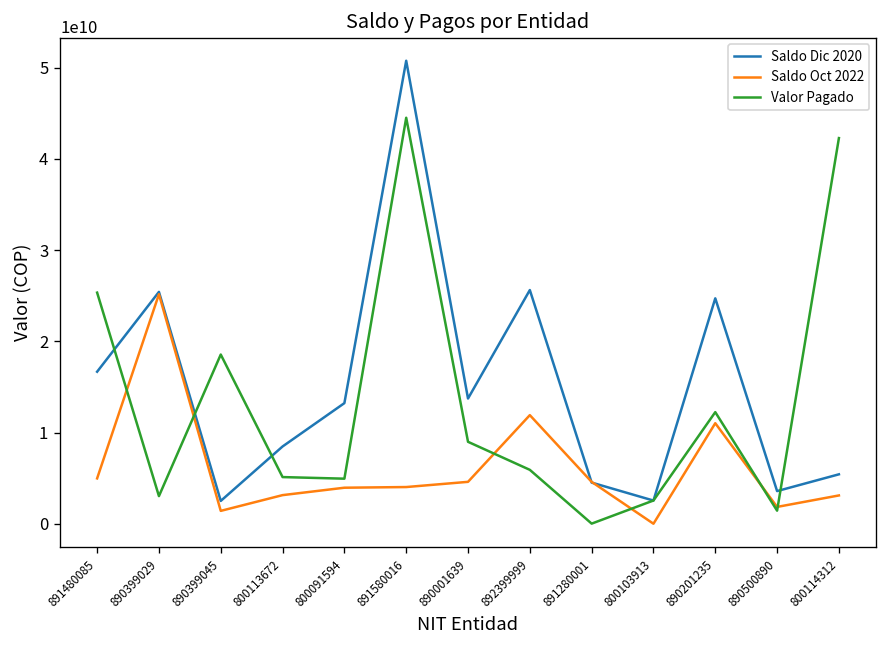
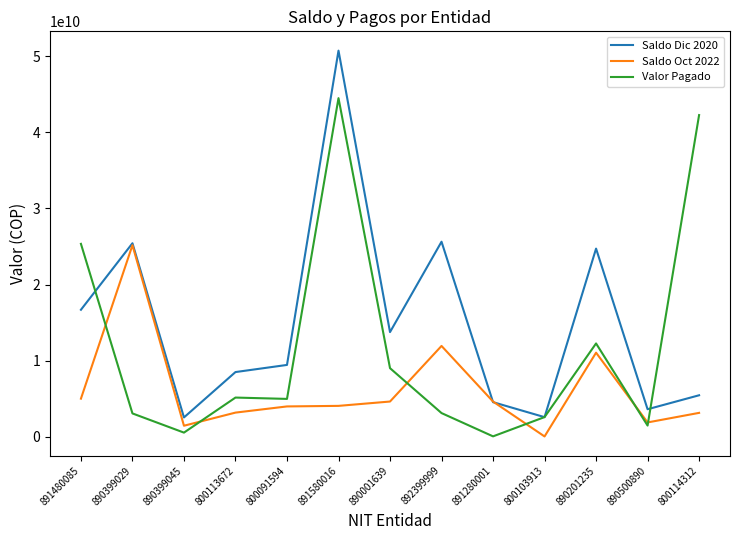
Valor Pagado, 890399045: 19000000000 -> 1000000000
Saldo Dic 2020, 800091594: 13000000000 -> 9000000000
Valor Pagado, 892399999: 6000000000 -> 3000000000
